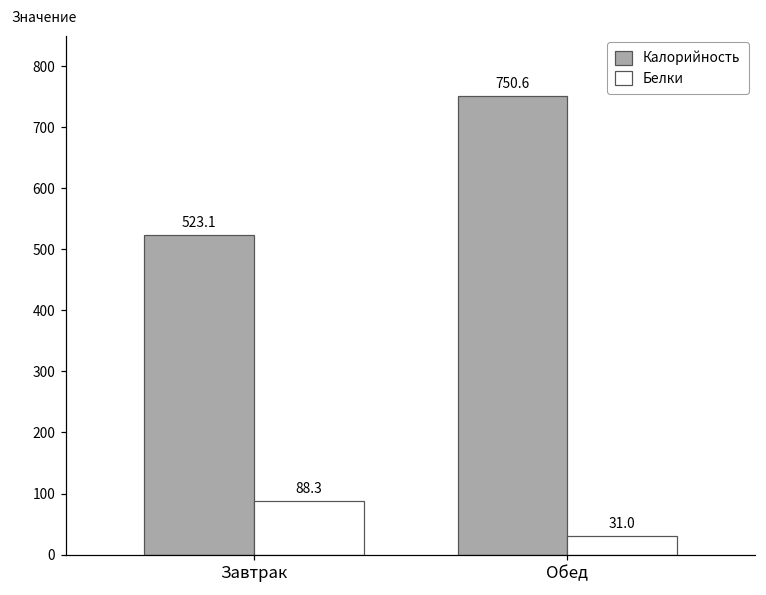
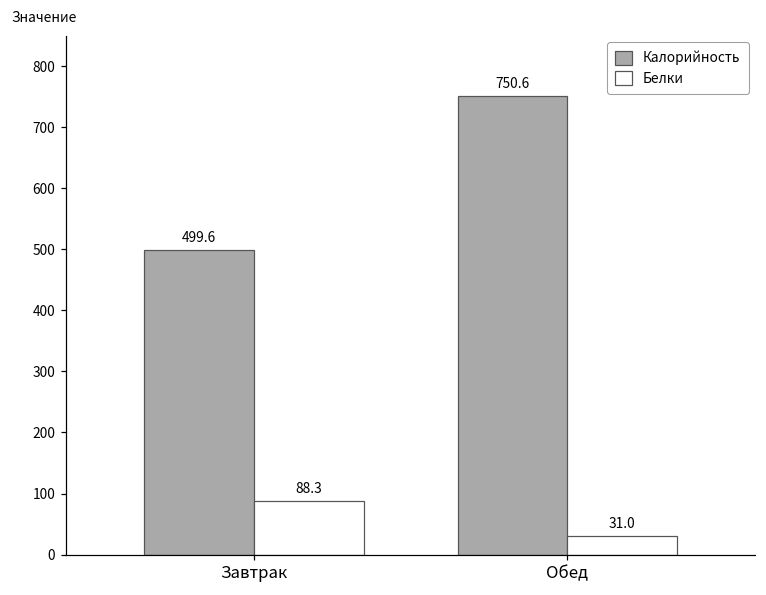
Калорийность, Завтрак: 523.1 -> 499.6
